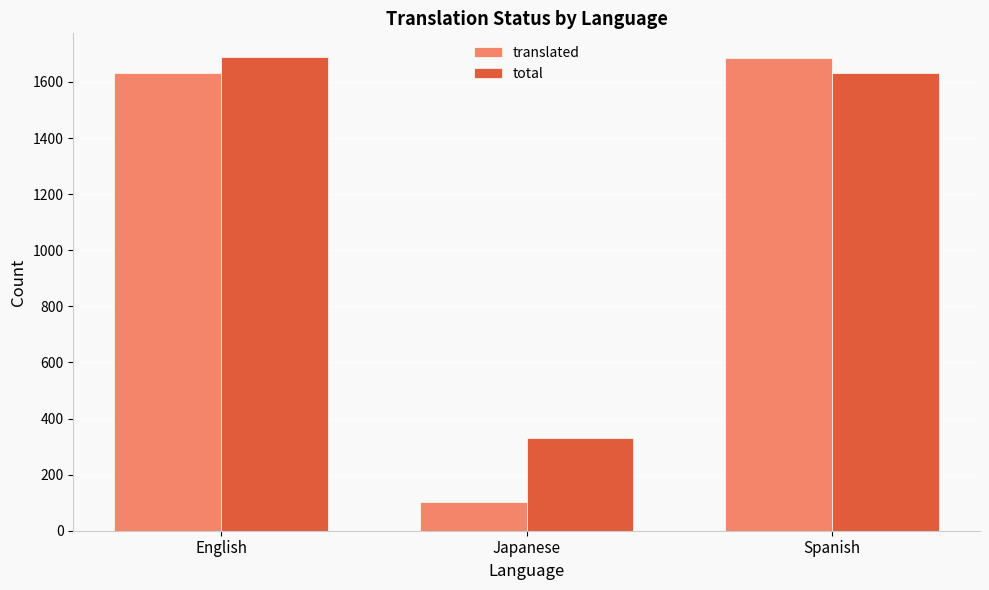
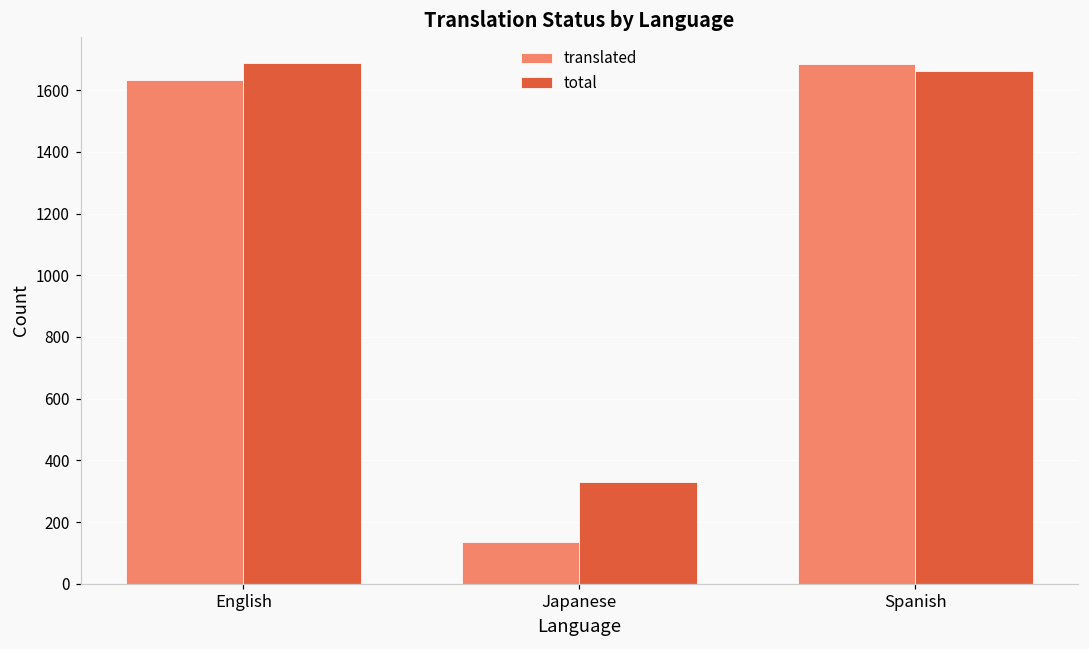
translated, Japanese: 100 -> 130
total, Spanish: 1630 -> 1660
